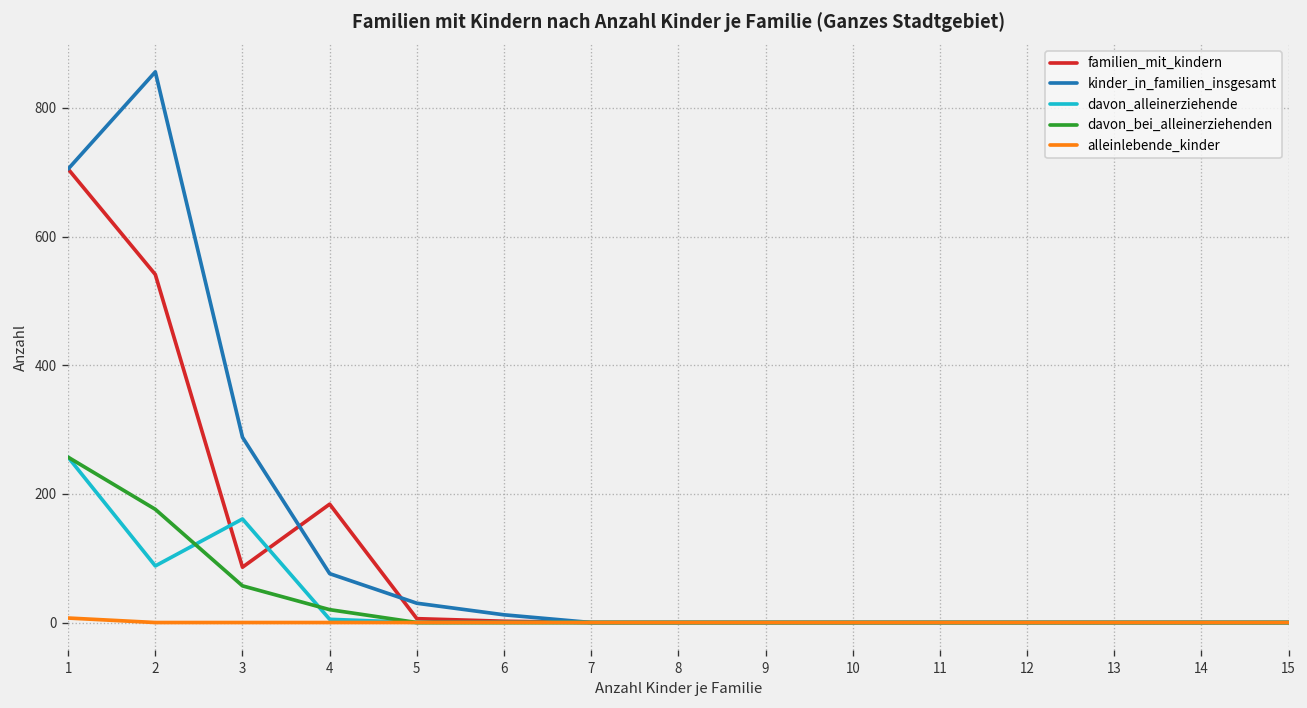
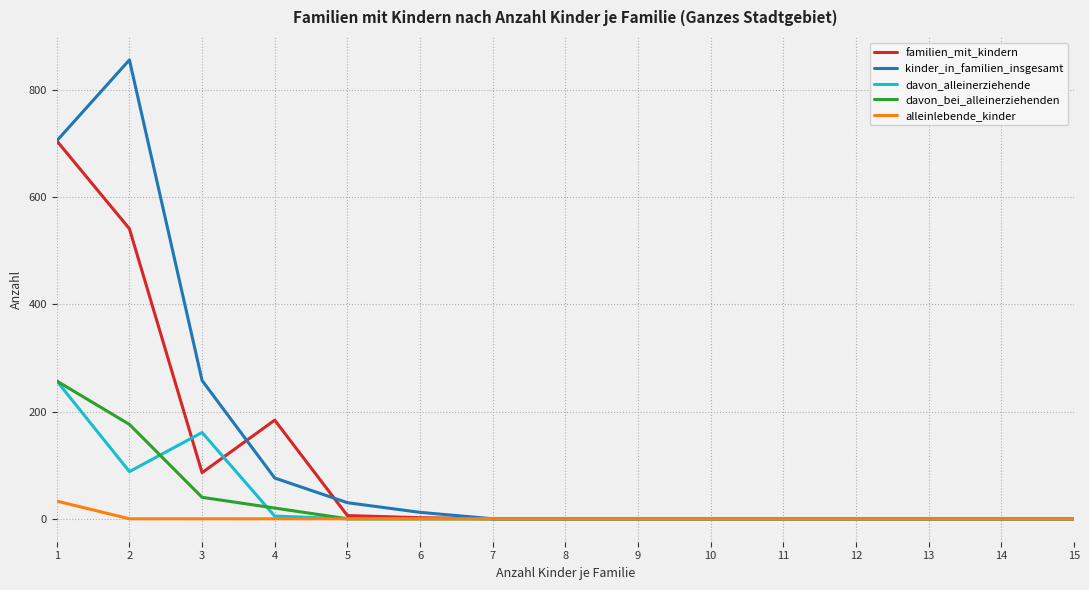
alleinlebende_kinder, 1: 10 -> 30
kinder_in_familien_insgesamt, 3: 290 -> 260
davon_bei_alleinerziehenden, 3: 60 -> 40
